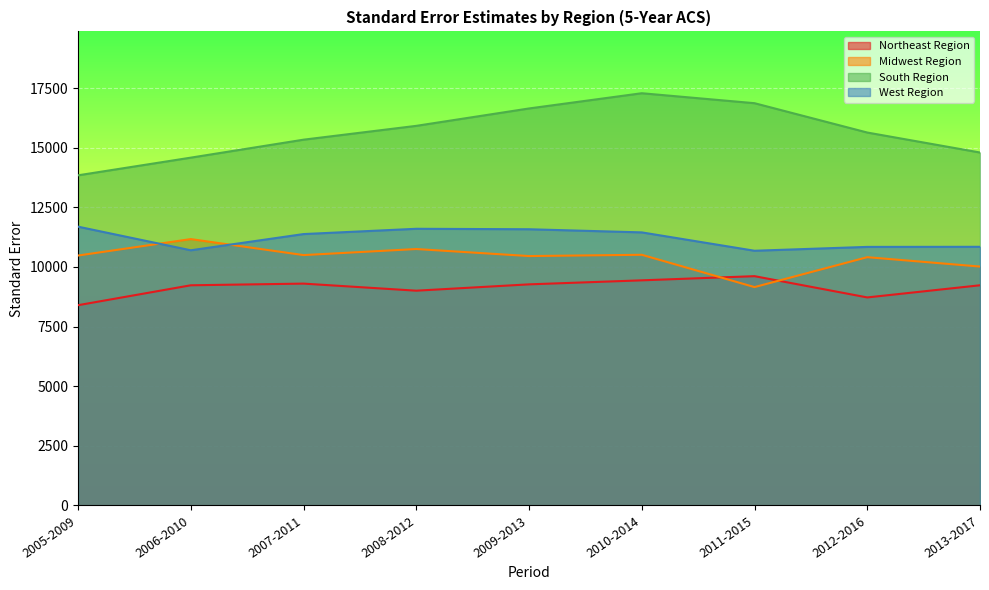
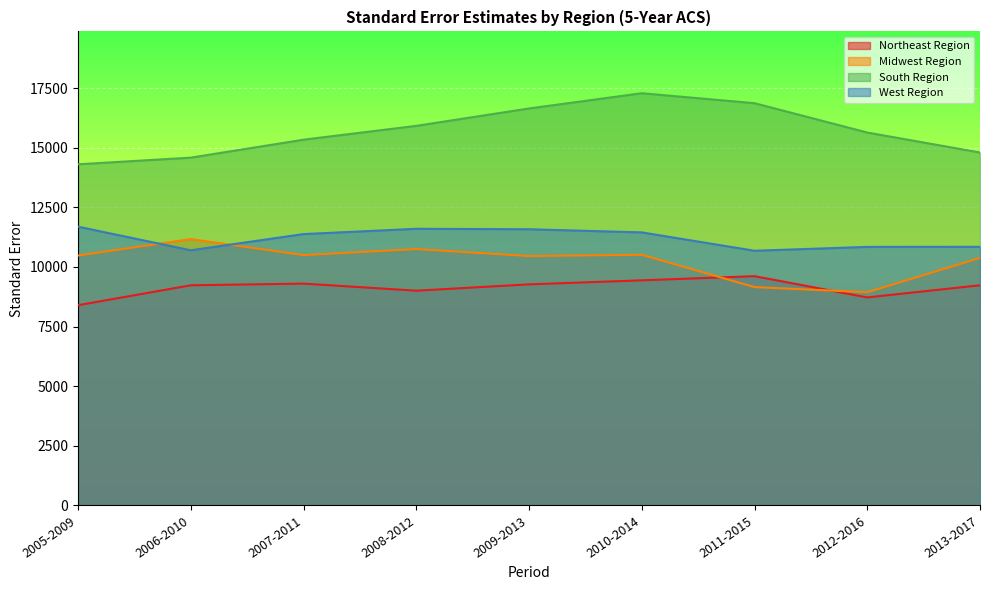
South Region, 2005-2009: 13800 -> 14300
Midwest Region, 2012-2016: 10400 -> 8900
Midwest Region, 2013-2017: 10000 -> 10400
